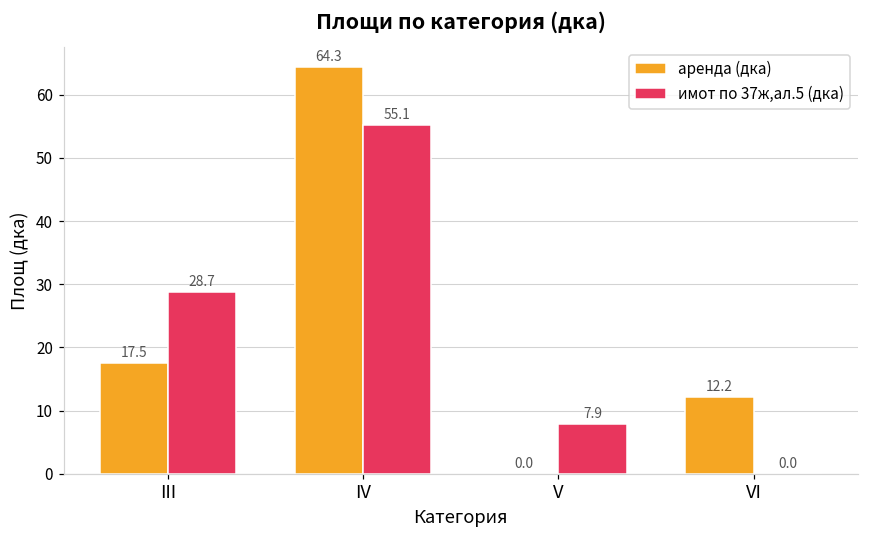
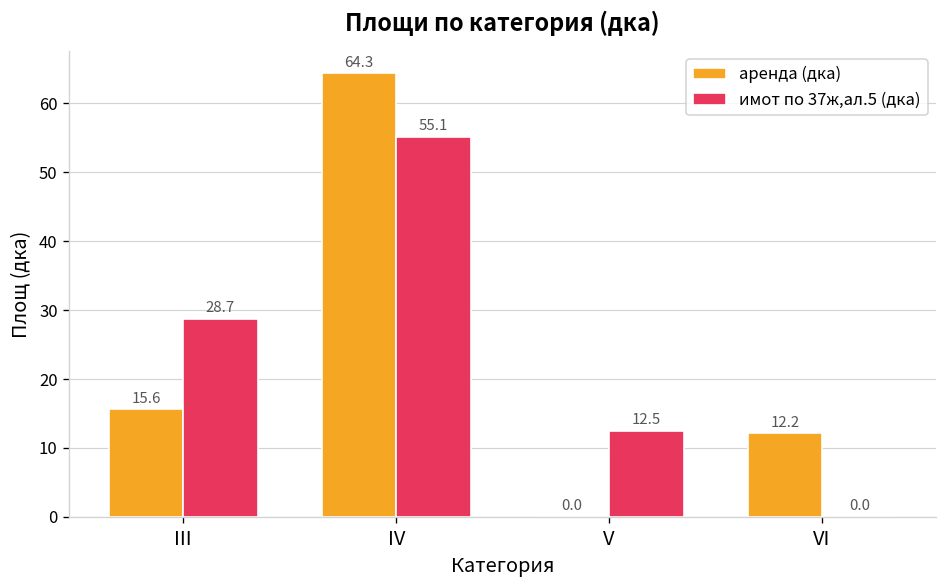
аренда (дка), III: 17.5 -> 15.6
имот по 37ж,ал.5 (дка), V: 7.9 -> 12.5
